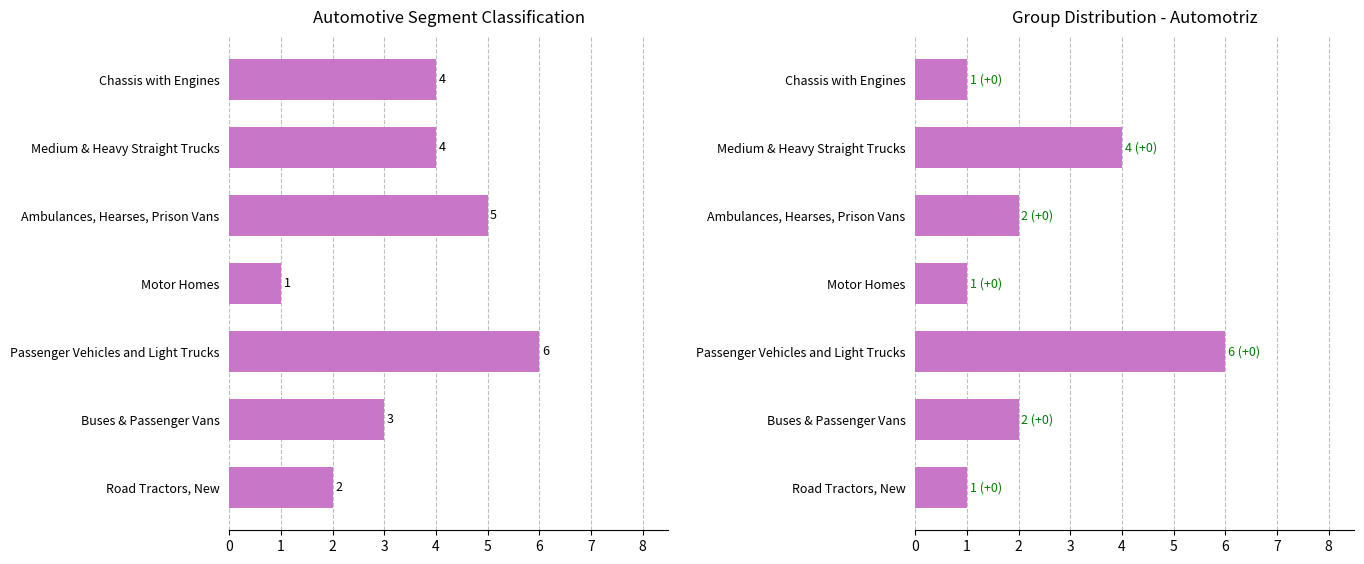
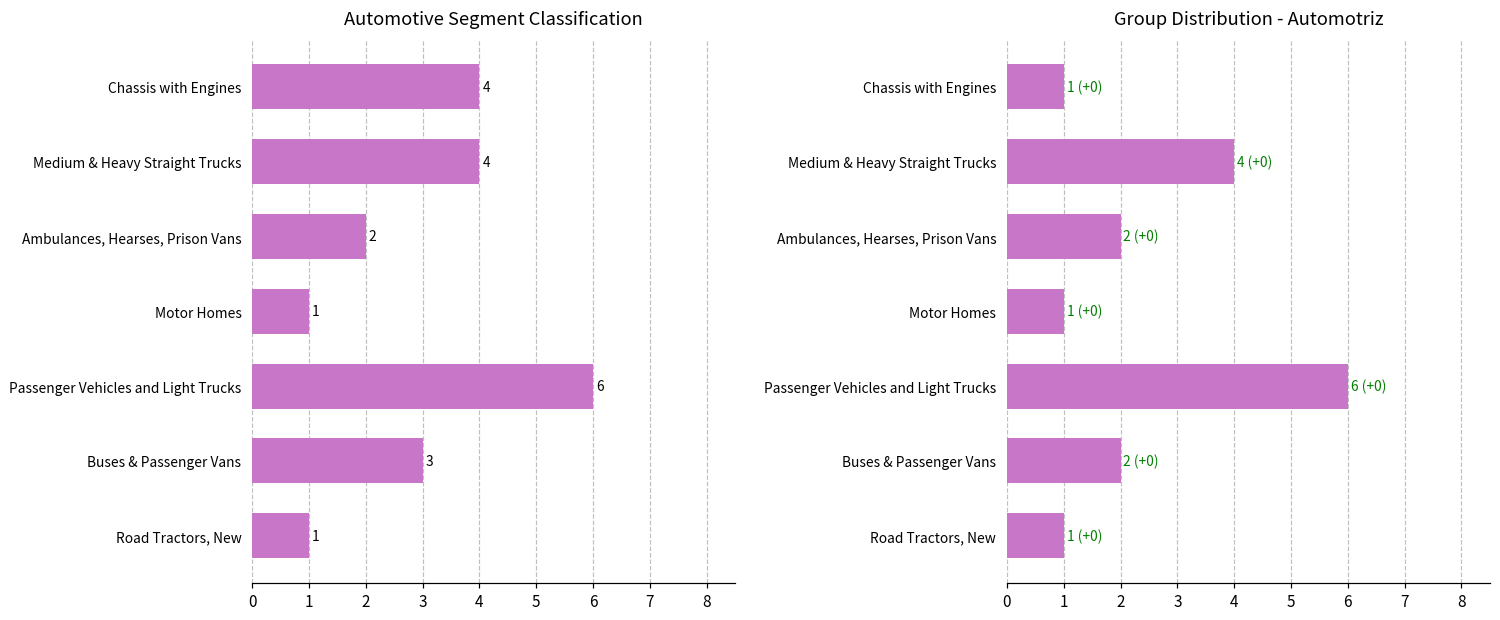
Automotive Segment Classification, Ambulances, Hearses, Prison Vans: 5 -> 2
Automotive Segment Classification, Road Tractors, New: 2 -> 1
